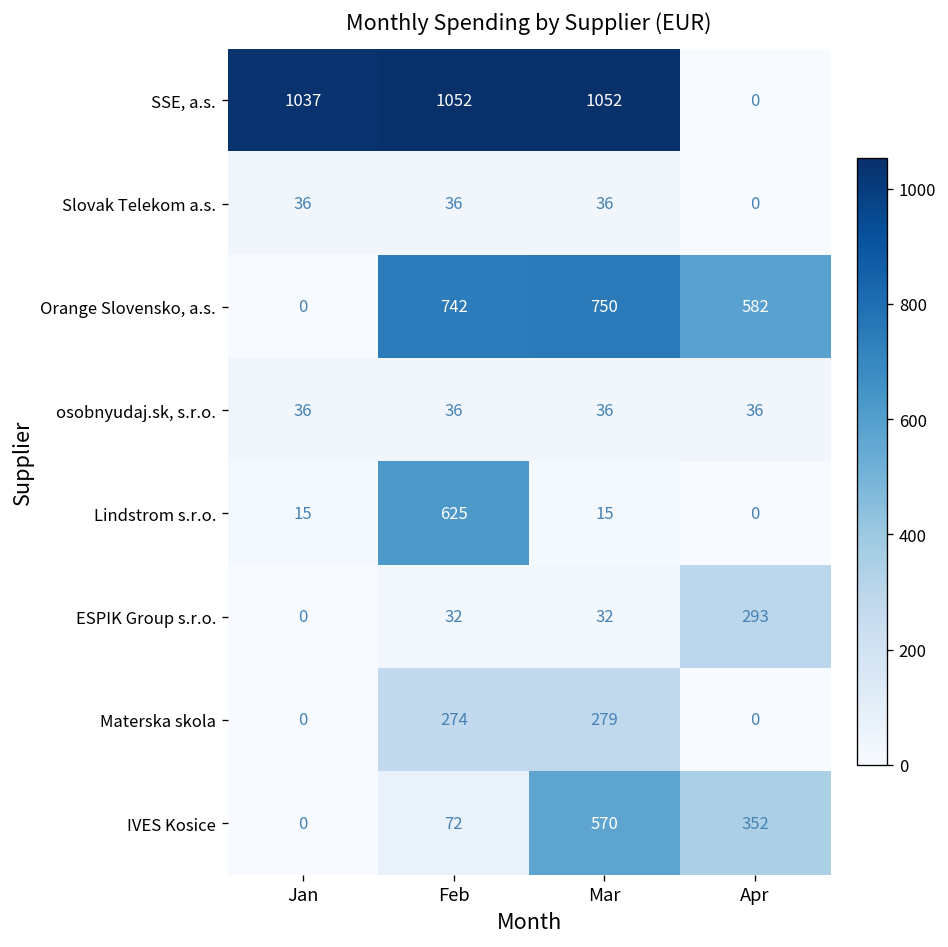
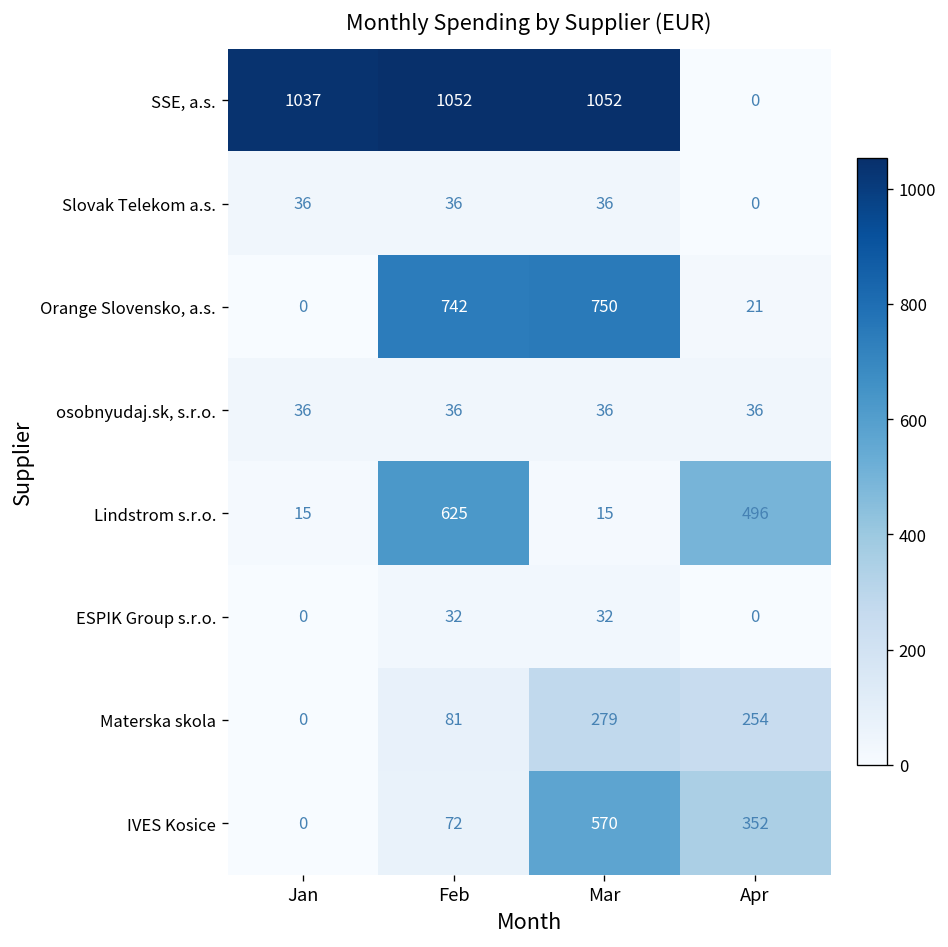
Orange Slovensko, a.s., Apr: 582 -> 21
Lindstrom s.r.o., Apr: 0 -> 496
ESPIK Group s.r.o., Apr: 293 -> 0
Materska skola, Feb: 274 -> 81
Materska skola, Apr: 0 -> 254
